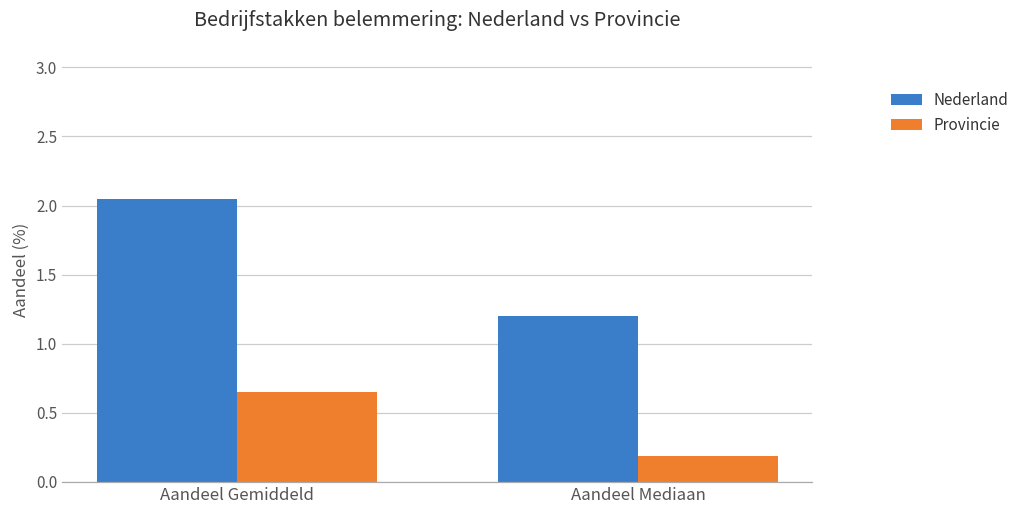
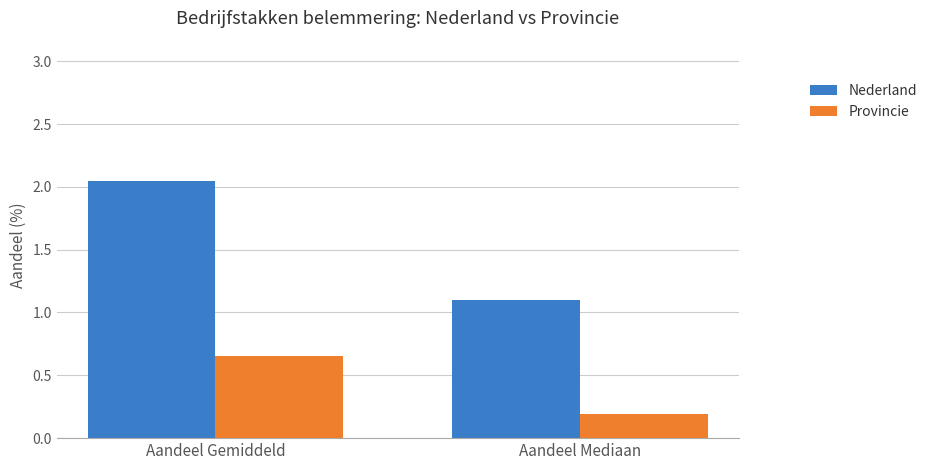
Nederland, Aandeel Mediaan: 1.2 -> 1.1
